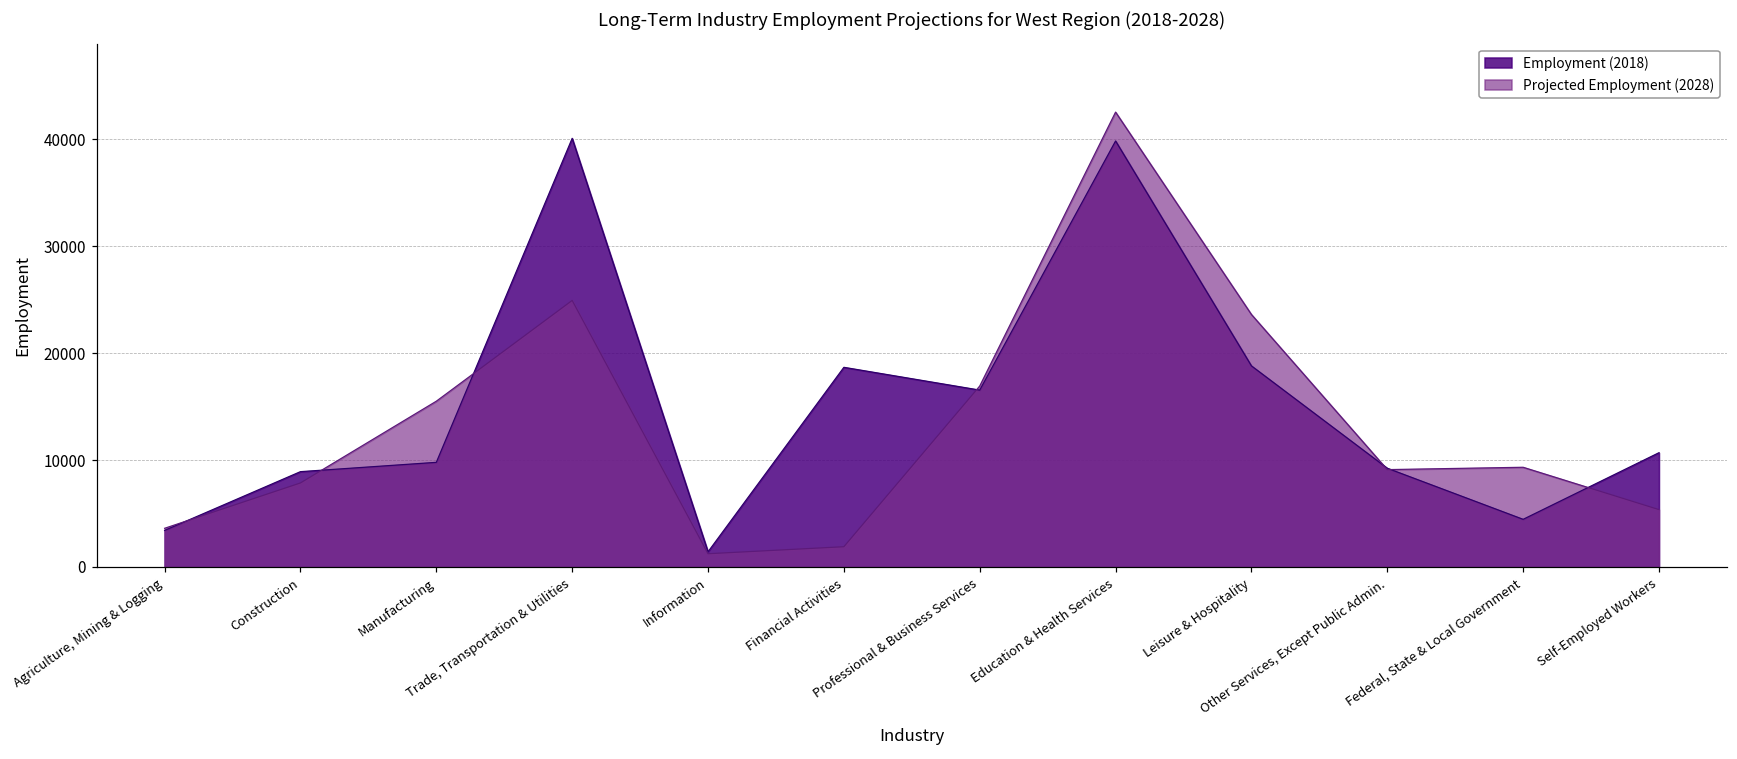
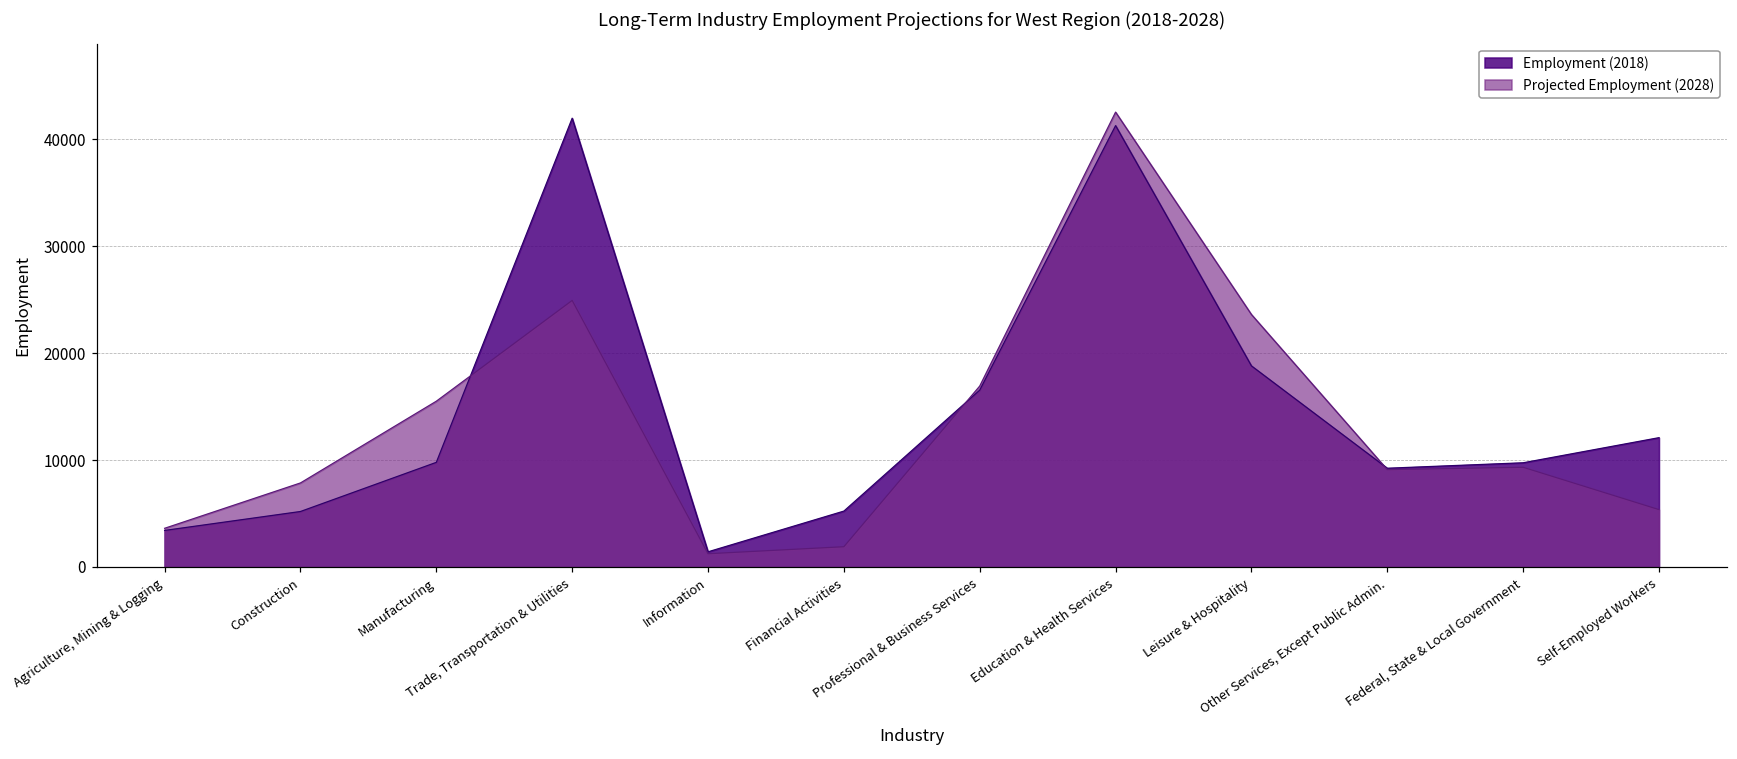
Employment (2018), Construction: 9000 -> 5000
Employment (2018), Trade, Transportation & Utilities: 40000 -> 42000
Employment (2018), Financial Activities: 19000 -> 5000
Employment (2018), Education & Health Services: 40000 -> 41000
Employment (2018), Federal, State & Local Government: 4000 -> 10000
Employment (2018), Self-Employed Workers: 11000 -> 12000
